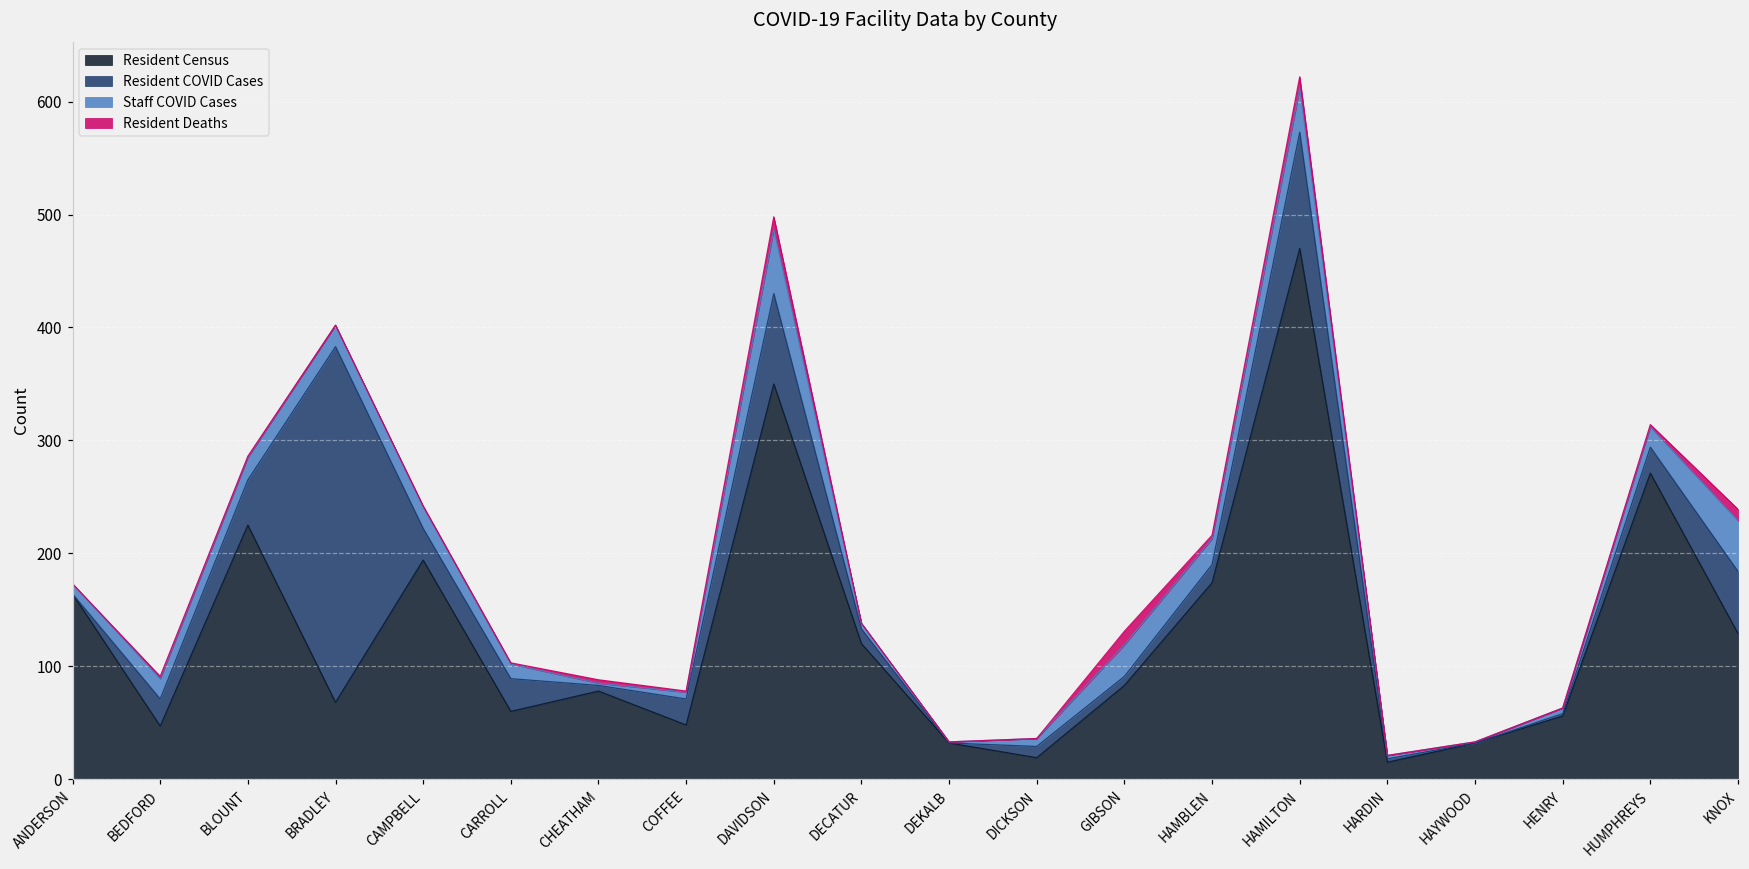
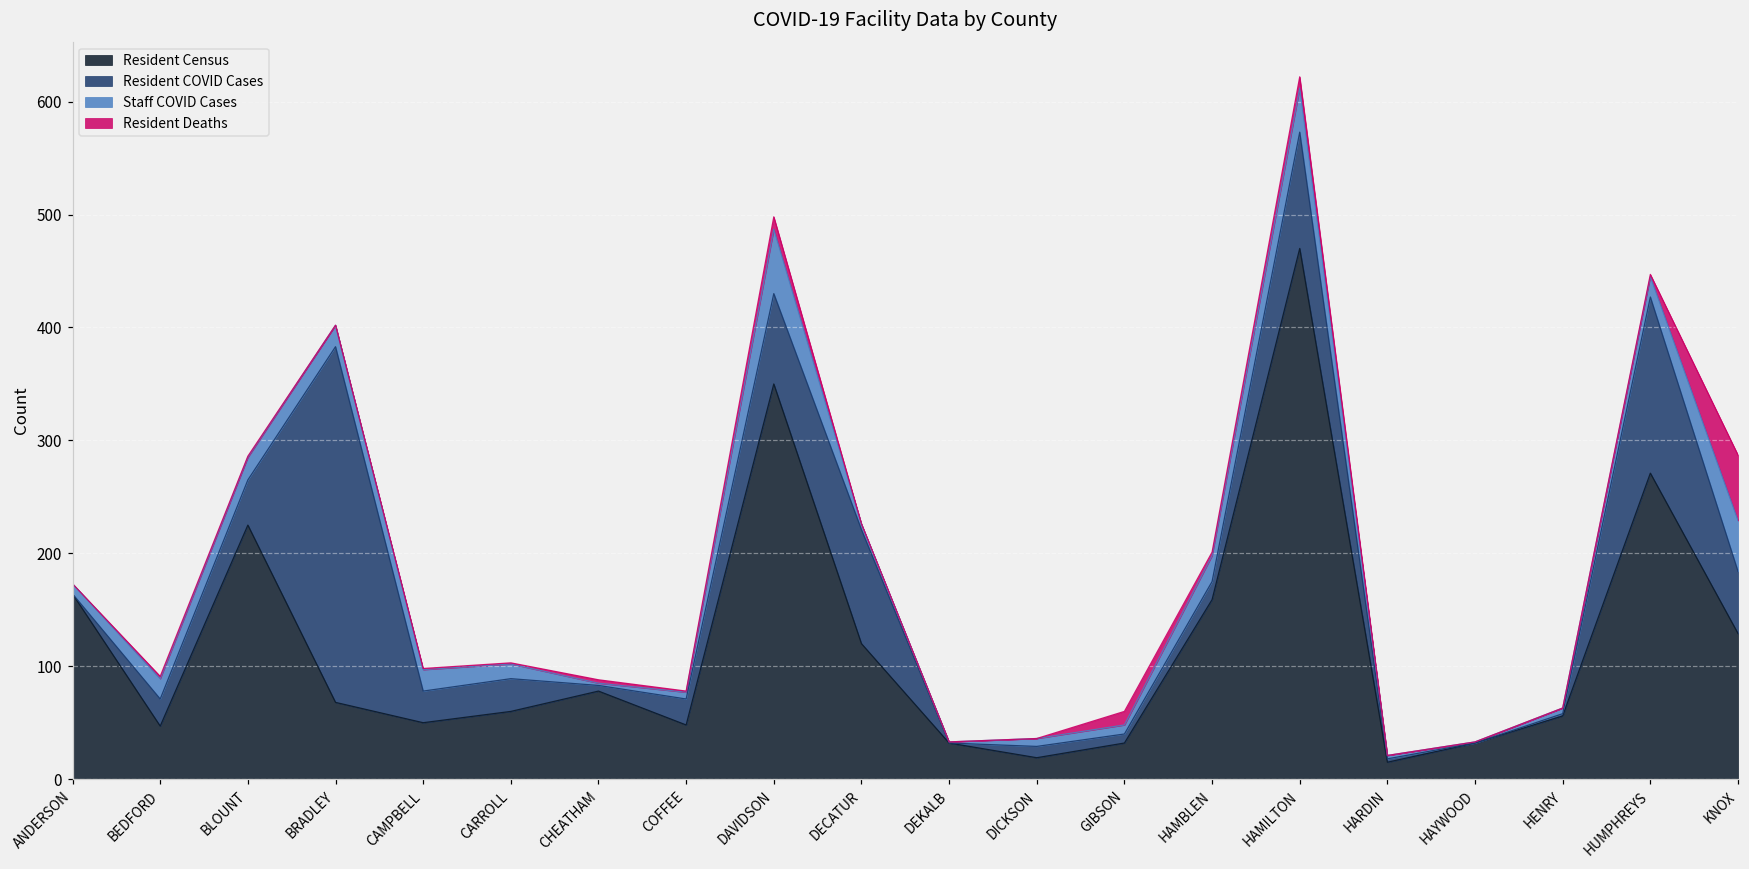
Resident Census, CAMPBELL: 194 -> 50
Resident COVID Cases, DECATUR: 13 -> 101
Resident Census, GIBSON: 83 -> 32
Staff COVID Cases, GIBSON: 28 -> 8
Resident Census, HAMBLEN: 174 -> 159
Resident COVID Cases, HUMPHREYS: 23 -> 156
Resident Deaths, KNOX: 10 -> 58
